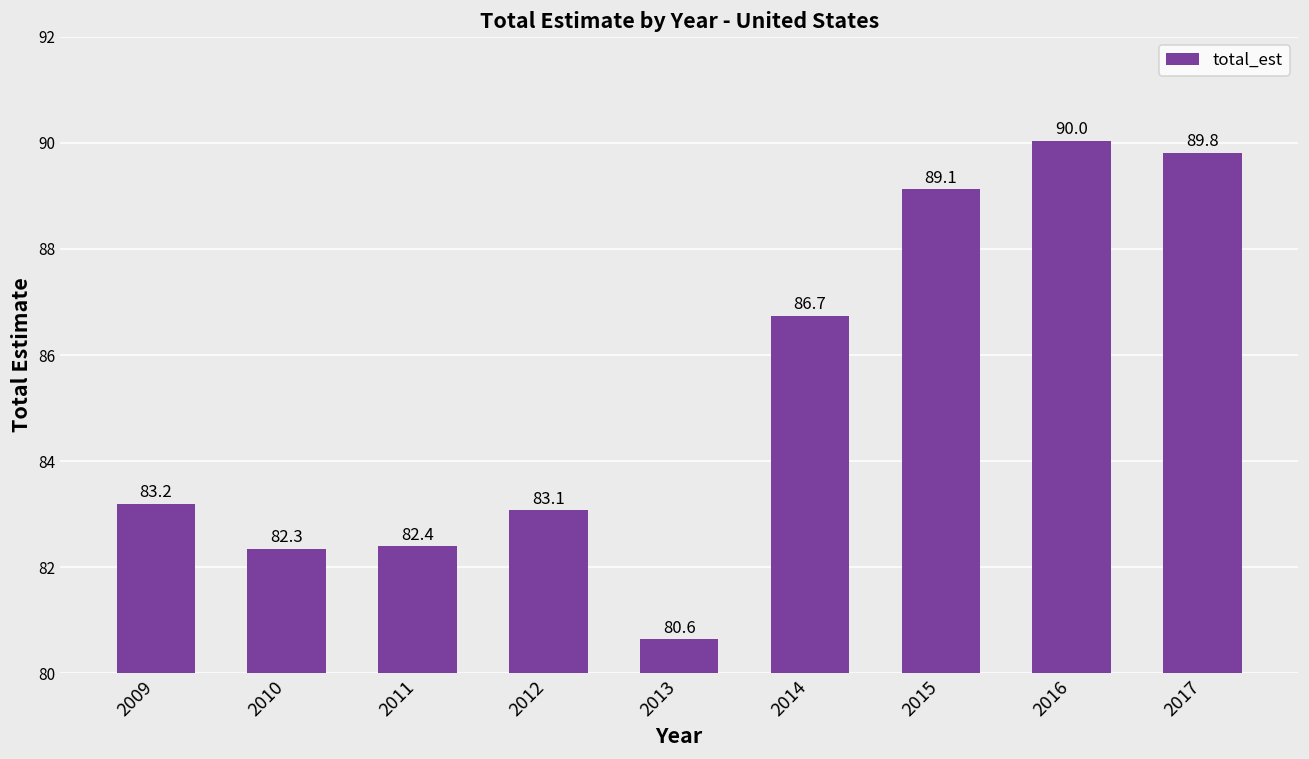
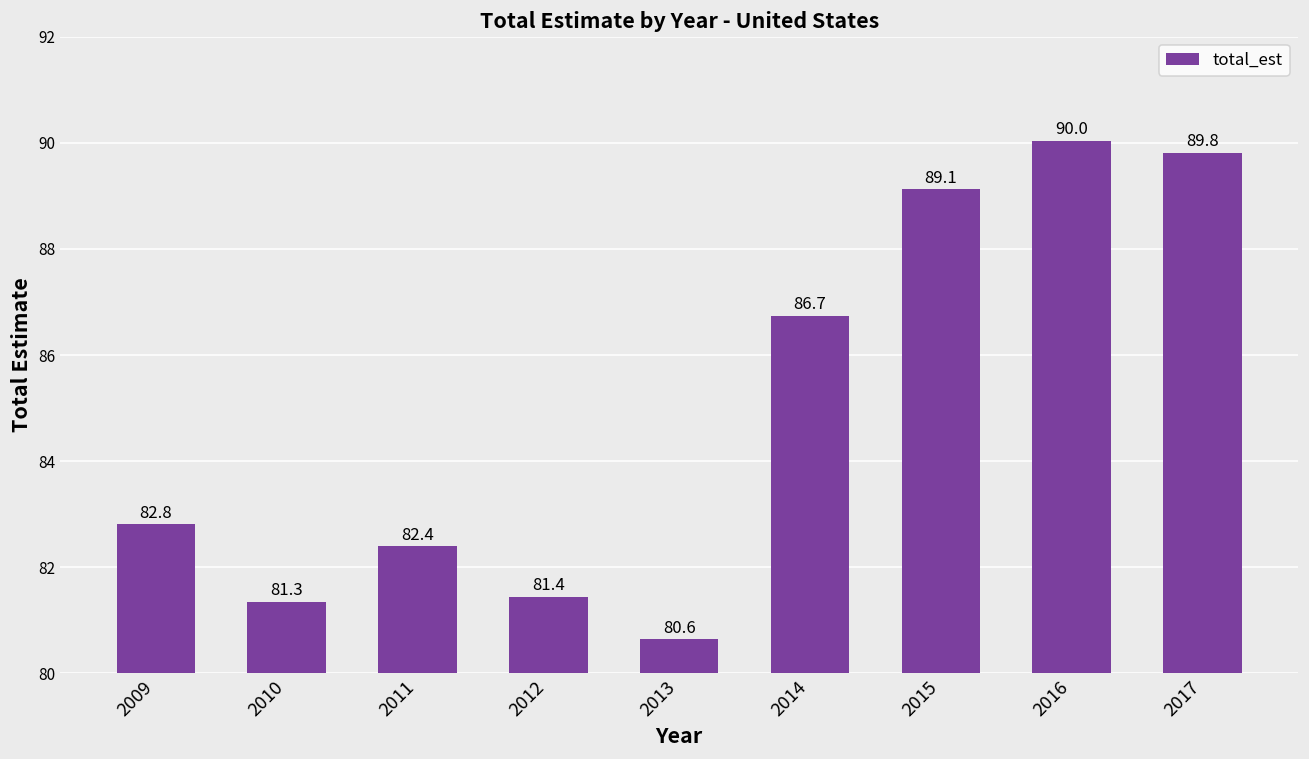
2009: 83.2 -> 82.8
2010: 82.3 -> 81.3
2012: 83.1 -> 81.4
